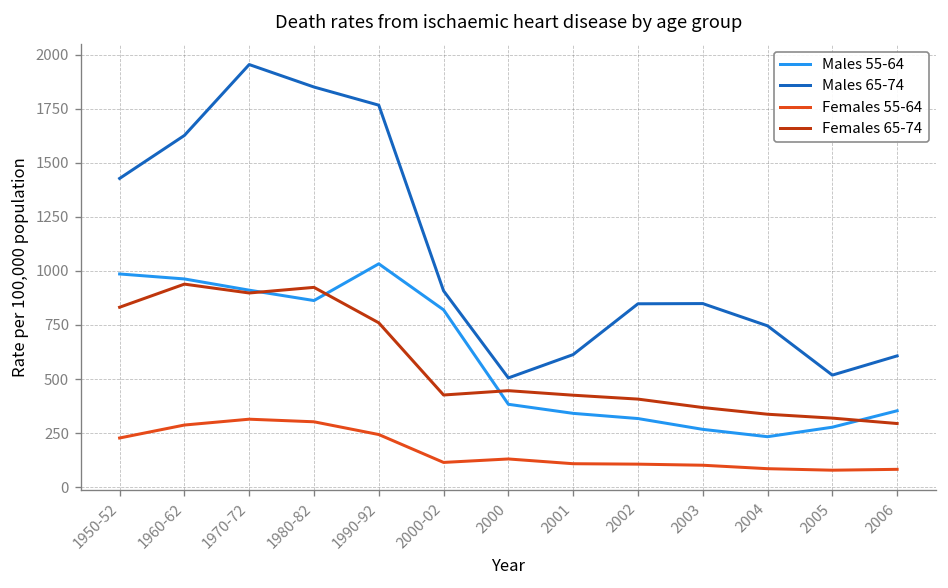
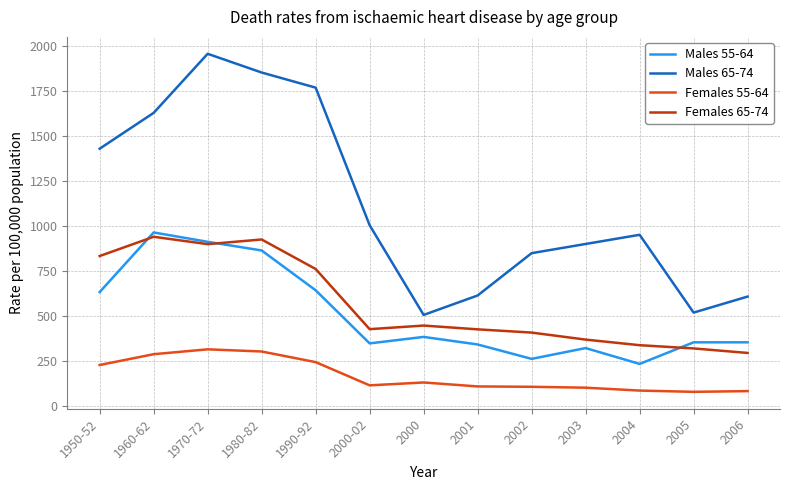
Males 55-64, 1950-52: 990 -> 630
Males 55-64, 1990-92: 1030 -> 640
Males 55-64, 2000-02: 820 -> 350
Males 65-74, 2000-02: 910 -> 1000
Males 55-64, 2002: 320 -> 260
Males 55-64, 2003: 270 -> 320
Males 65-74, 2003: 850 -> 900
Males 65-74, 2004: 750 -> 950
Males 55-64, 2005: 280 -> 350
